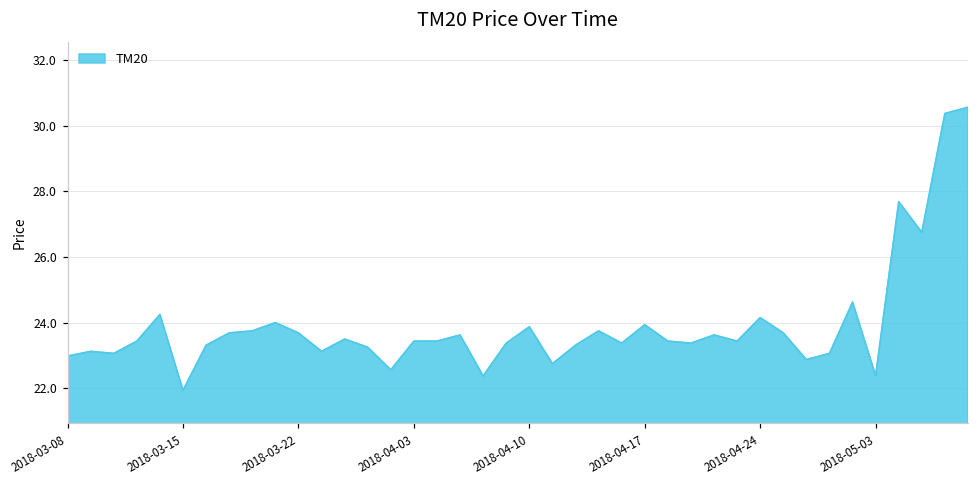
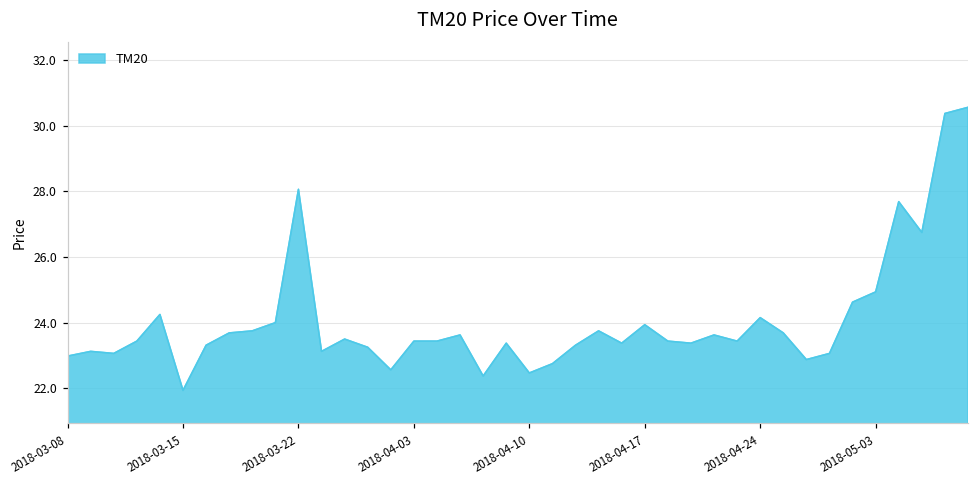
2018-03-22: 23.7 -> 28.1
2018-04-10: 23.9 -> 22.5
2018-05-03: 22.4 -> 24.9
